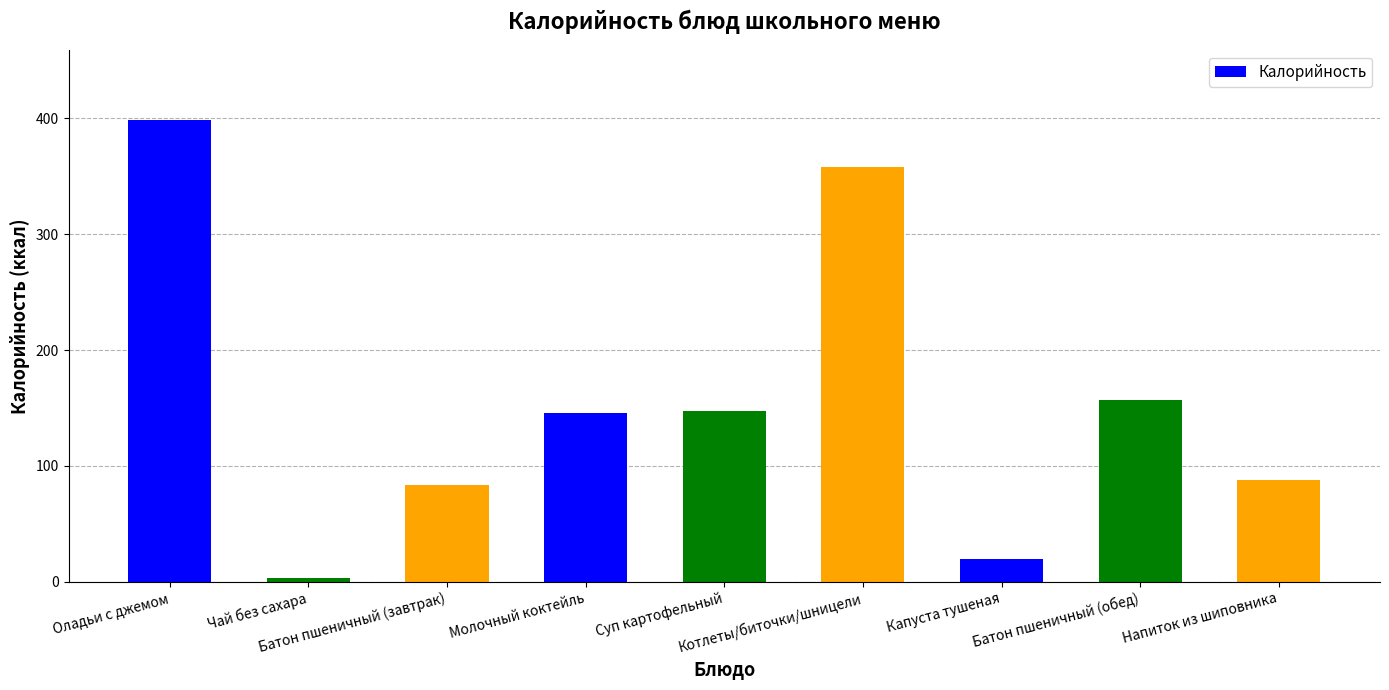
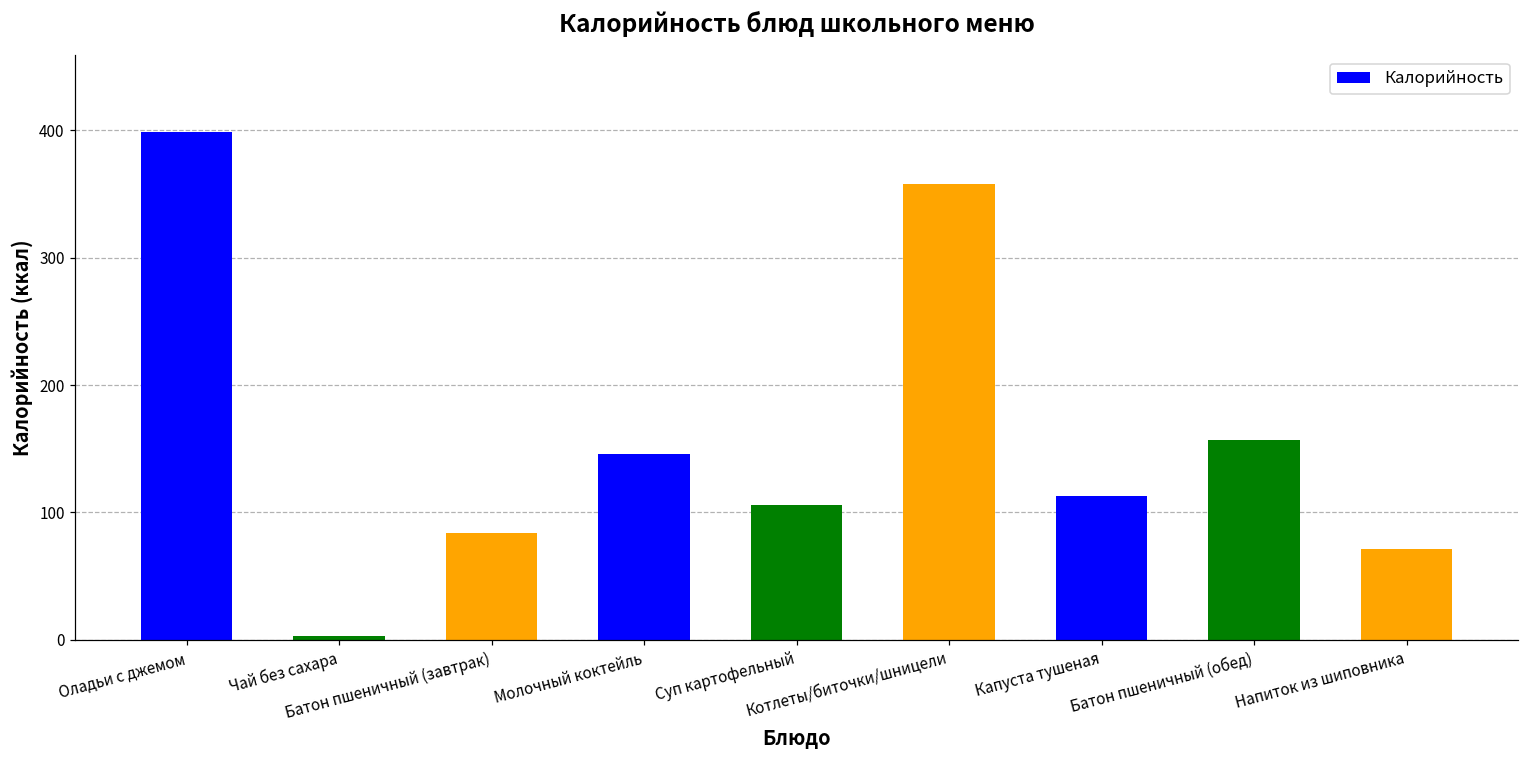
Суп картофельный: 147 -> 106
Капуста тушеная: 20 -> 113
Напиток из шиповника: 88 -> 71
